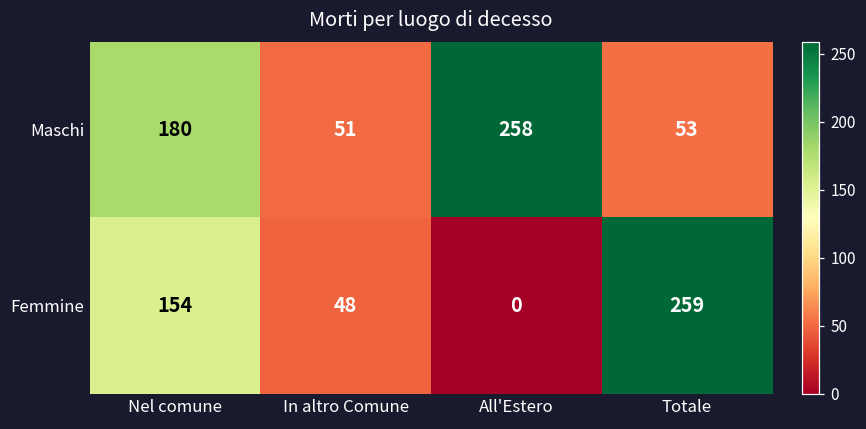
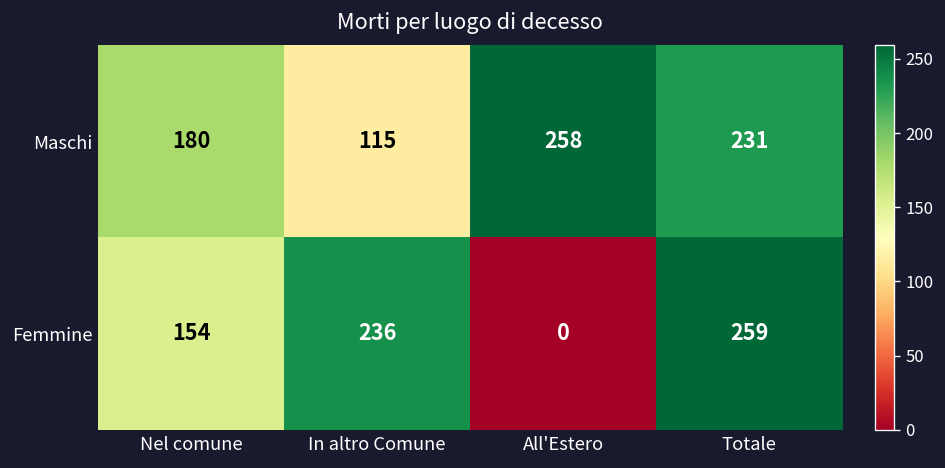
Maschi, In altro Comune: 51 -> 115
Maschi, Totale: 53 -> 231
Femmine, In altro Comune: 48 -> 236
